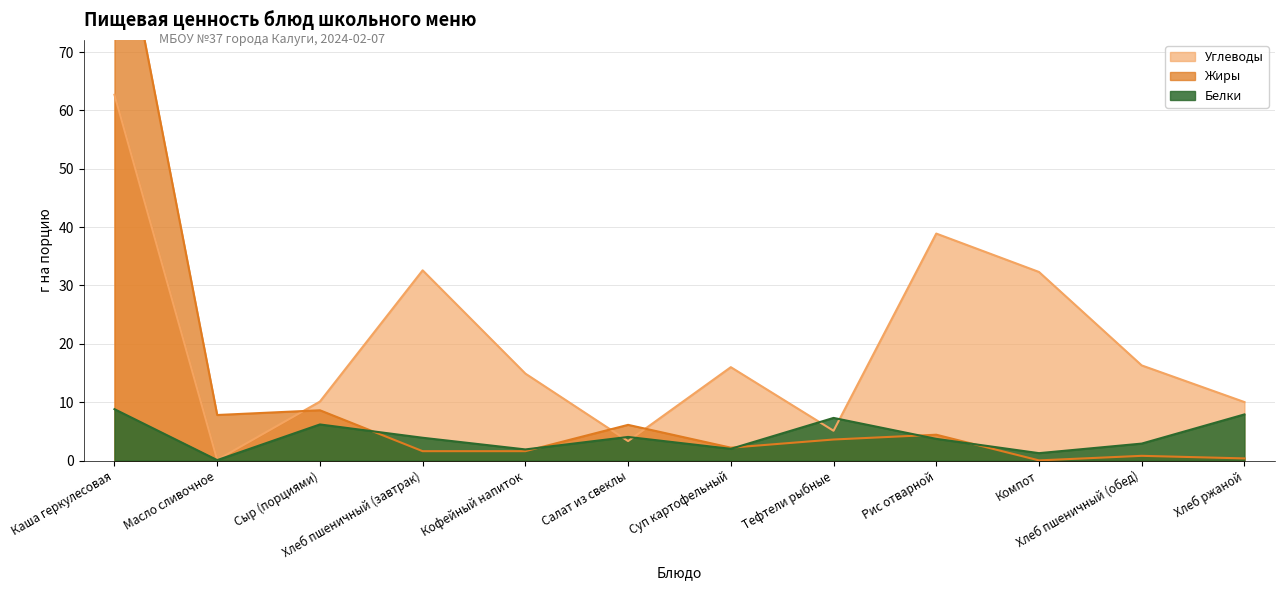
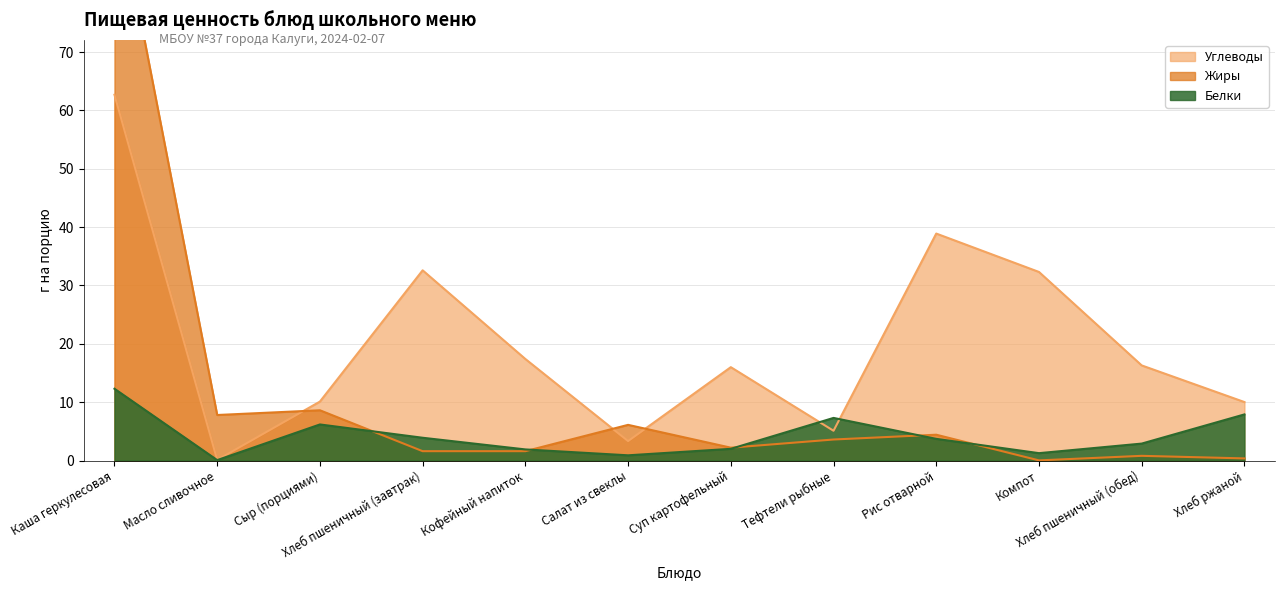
Белки, Каша геркулесовая: 9 -> 12
Углеводы, Кофейный напиток: 15 -> 17
Белки, Салат из свеклы: 4 -> 1
